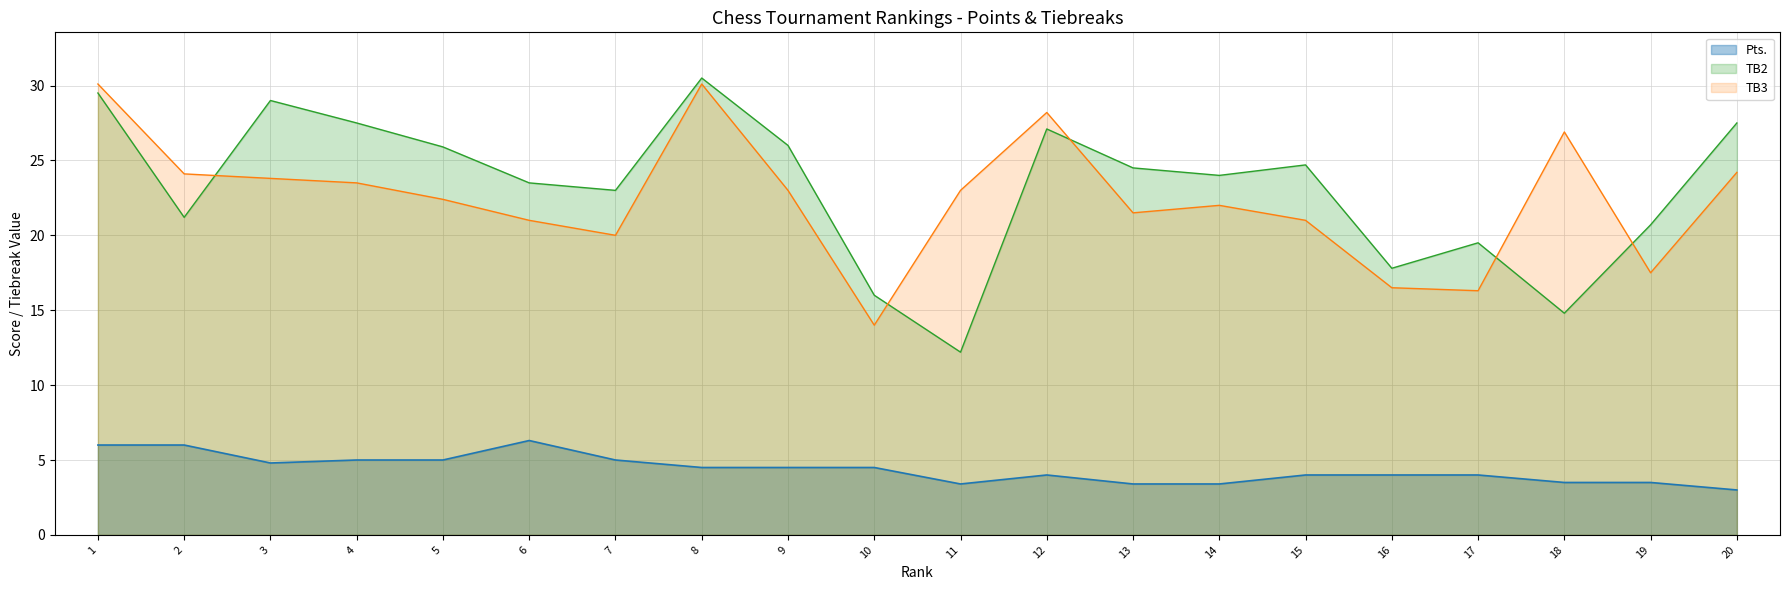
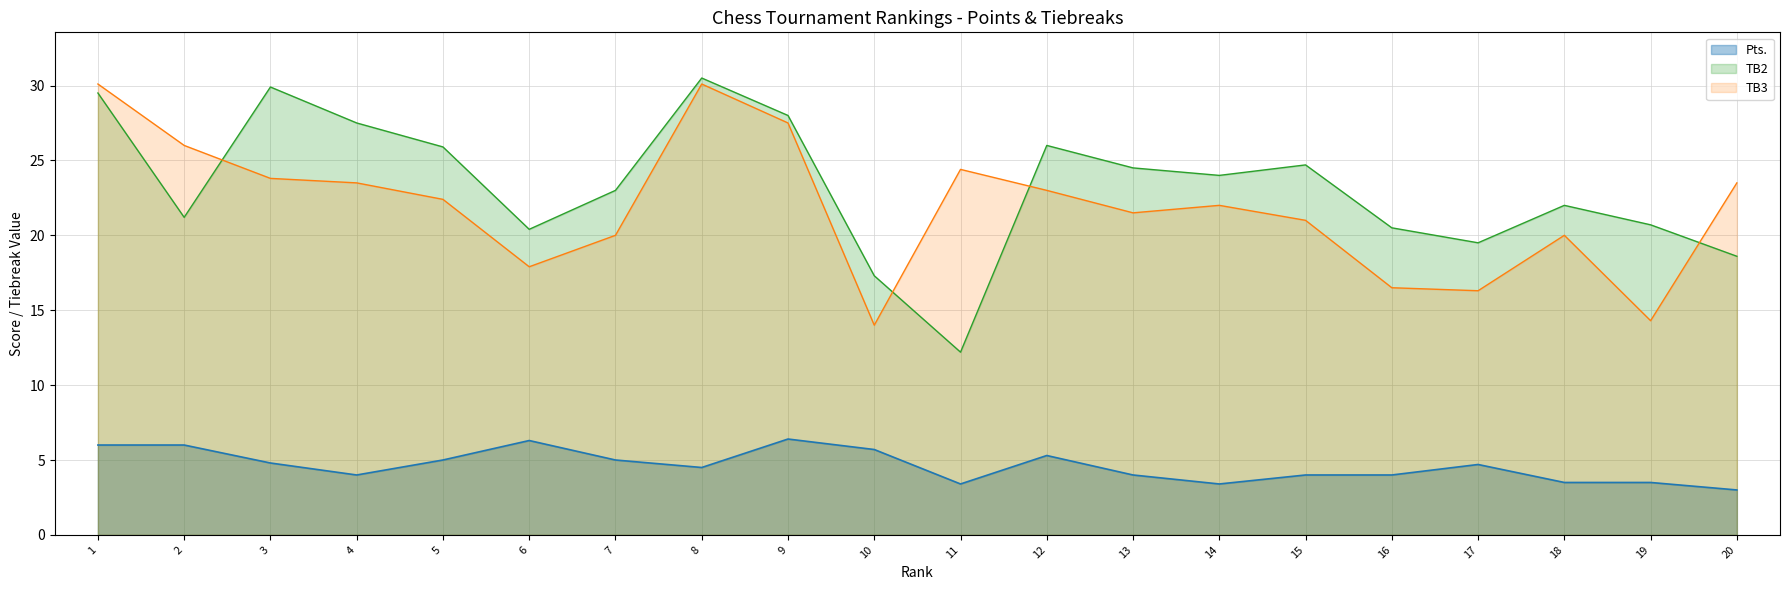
TB3, 2: 24.1 -> 26.0
TB2, 3: 29.0 -> 29.9
Pts., 4: 5 -> 4
TB2, 6: 23.5 -> 20.4
TB3, 6: 21.0 -> 17.9
Pts., 9: 4.5 -> 6.4
TB2, 9: 26 -> 28
TB3, 9: 23.0 -> 27.5
Pts., 10: 4.5 -> 5.7
TB2, 10: 16.0 -> 17.3
TB3, 11: 23.0 -> 24.4
Pts., 12: 4.0 -> 5.3
TB2, 12: 27.1 -> 26.0
TB3, 12: 28.2 -> 23.0
Pts., 13: 3.4 -> 4.0
TB2, 16: 17.8 -> 20.5
Pts., 17: 4.0 -> 4.7
TB2, 18: 14.8 -> 22.0
TB3, 18: 26.9 -> 20.0
TB3, 19: 17.5 -> 14.3
TB2, 20: 27.5 -> 18.6
TB3, 20: 24.2 -> 23.5
